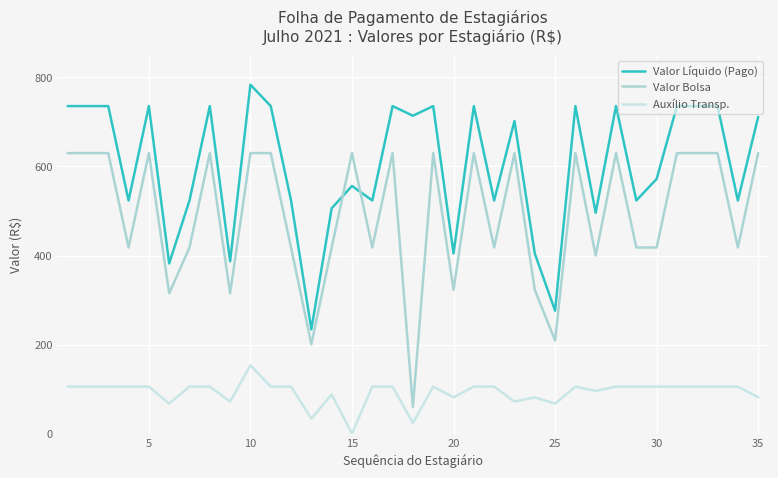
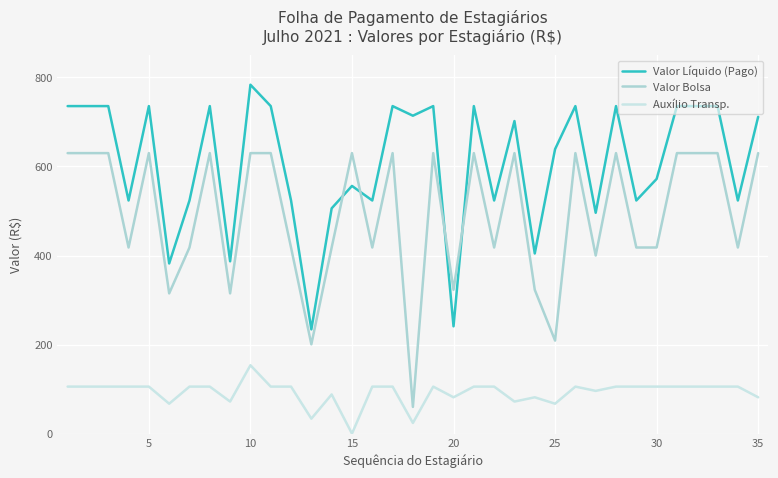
Valor Líquido (Pago), 20: 400 -> 240
Valor Líquido (Pago), 25: 280 -> 640
